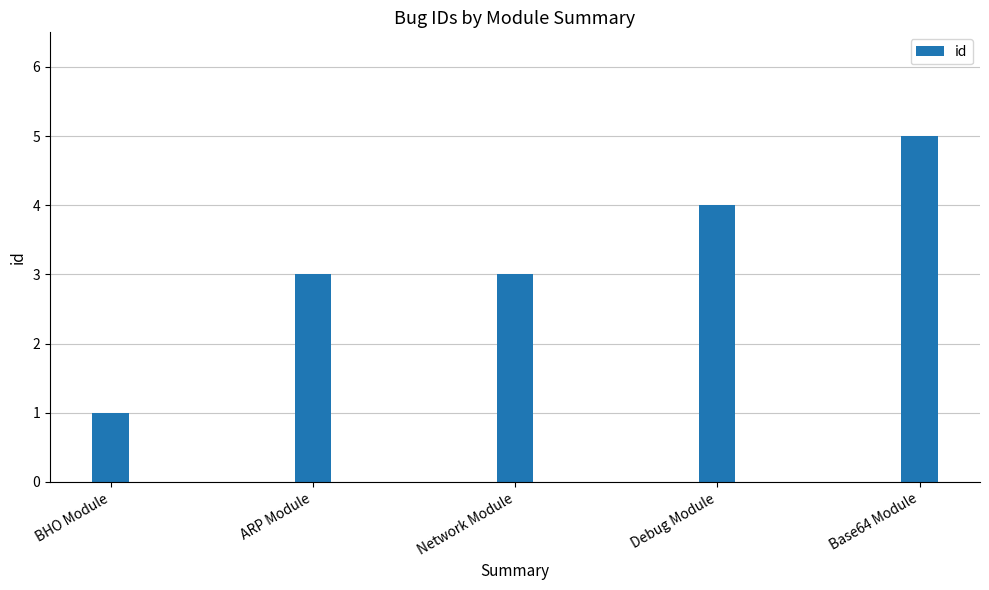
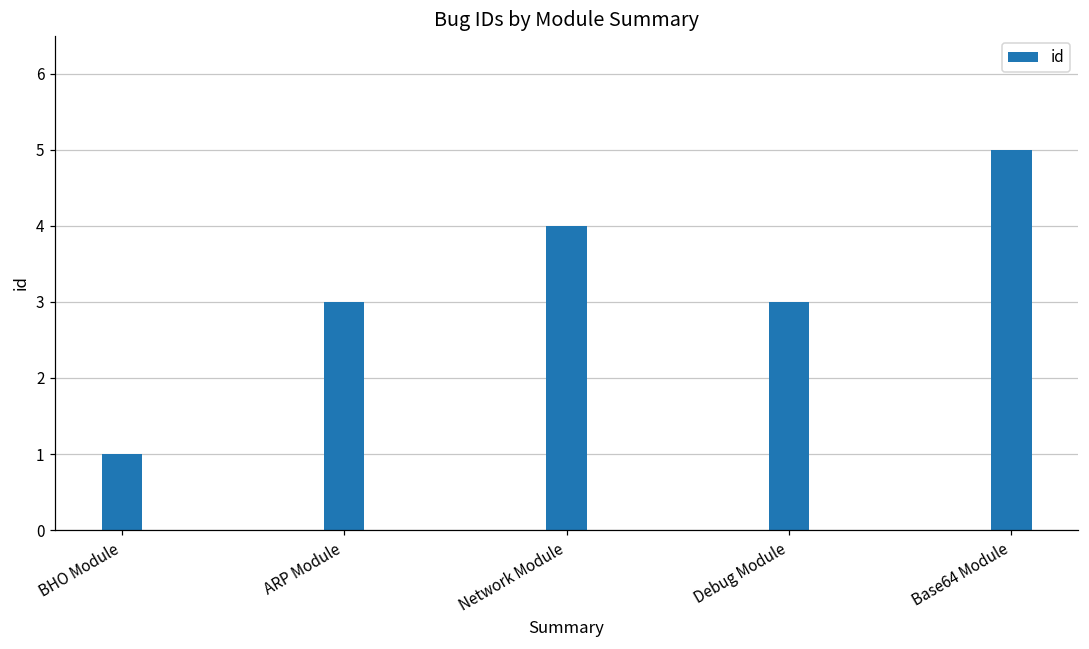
Network Module: 3 -> 4
Debug Module: 4 -> 3
